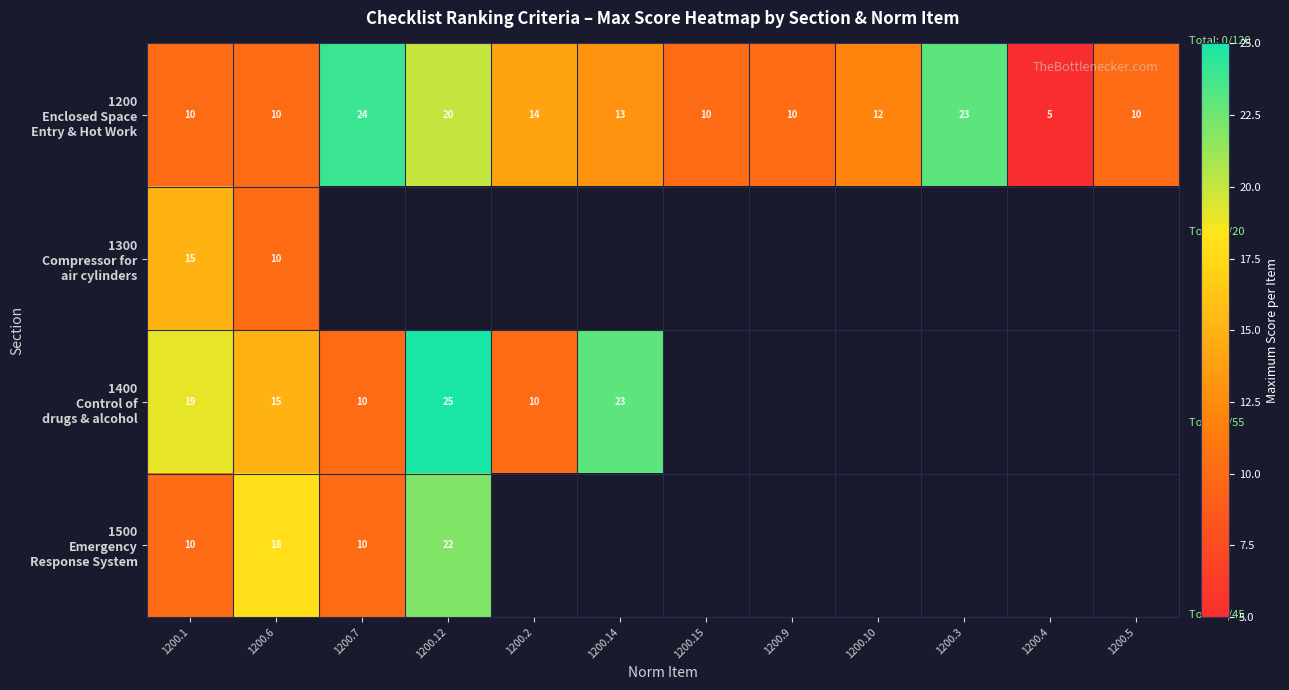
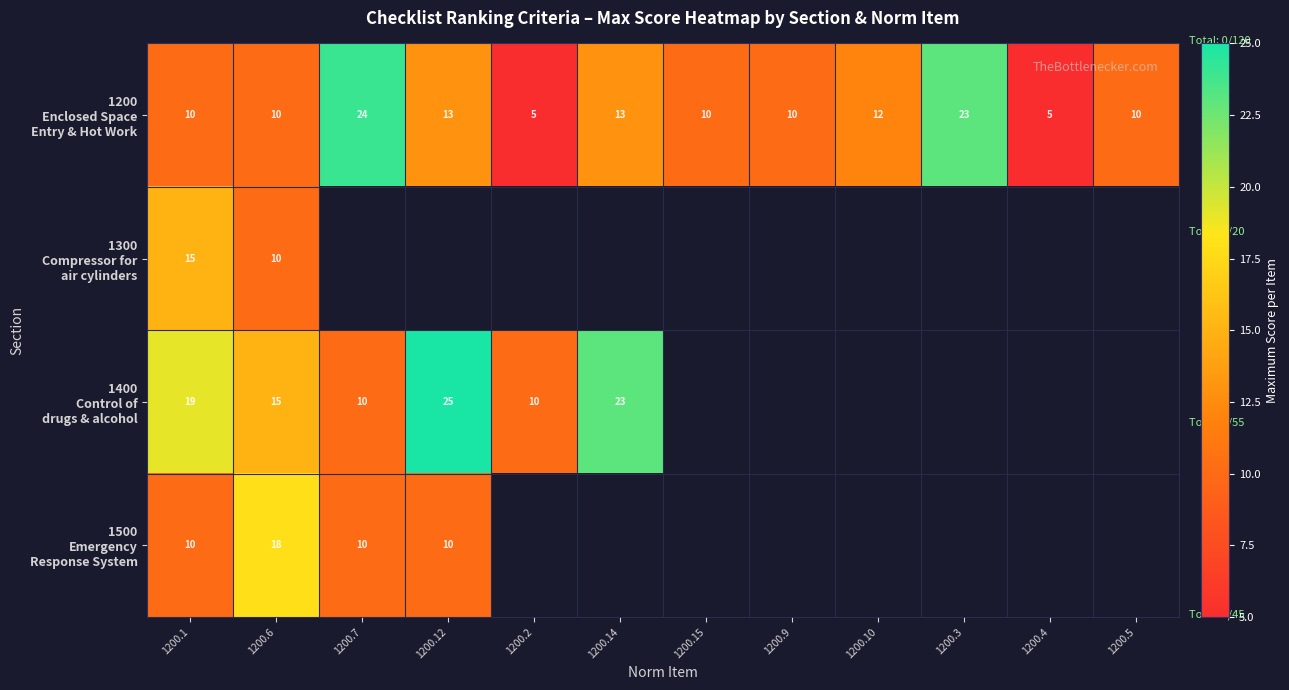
1200 Enclosed Space Entry & Hot Work, 1200.12: 20 -> 13
1200 Enclosed Space Entry & Hot Work, 1200.2: 14 -> 5
1500 Emergency Response System, 1200.12: 22 -> 10
